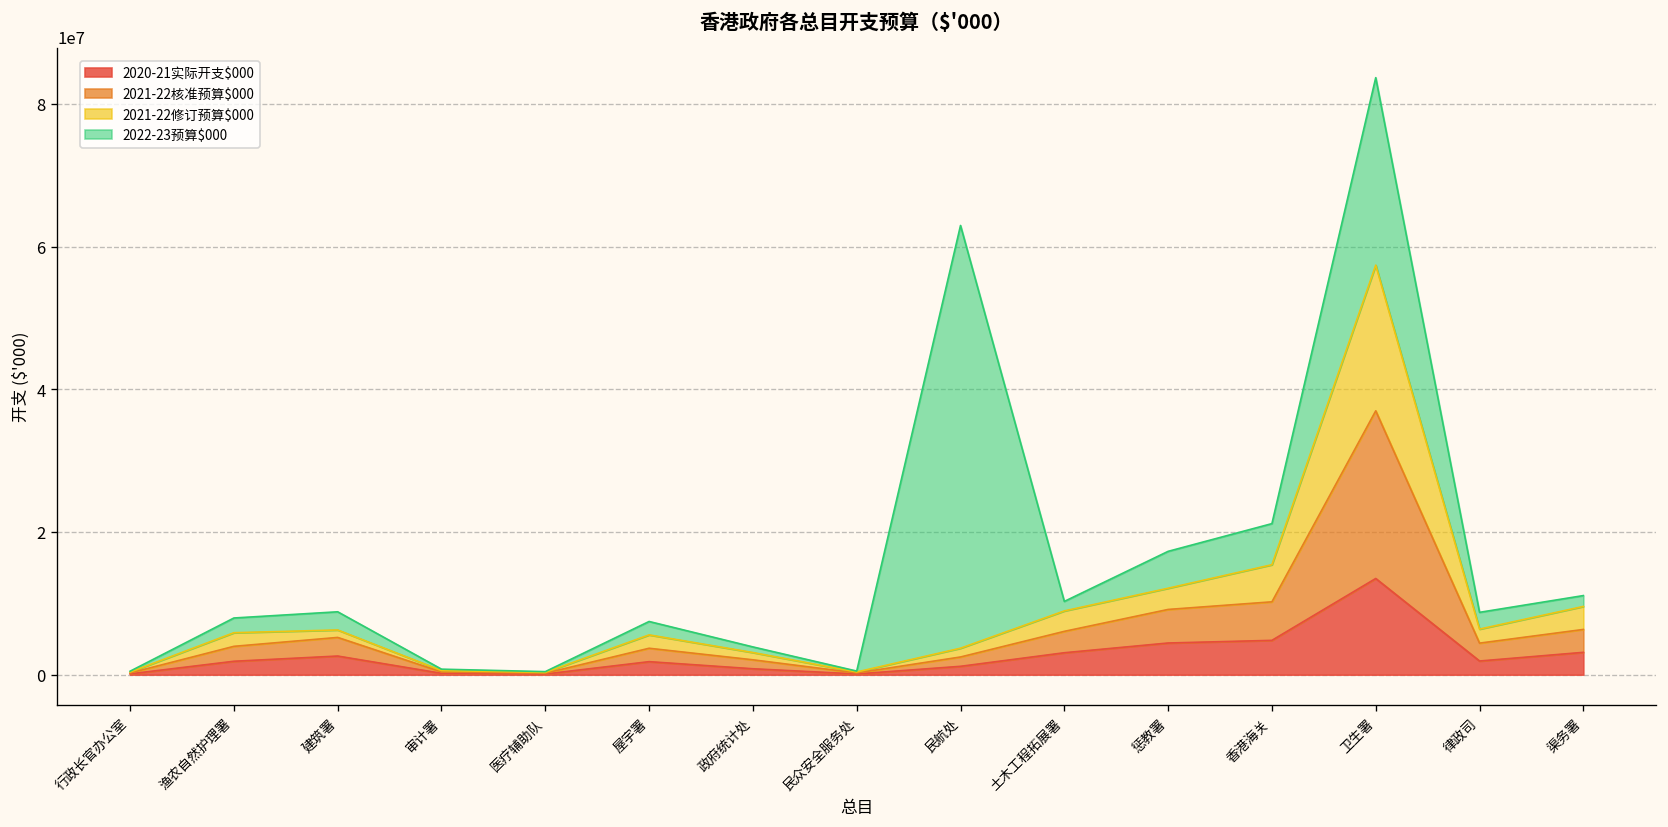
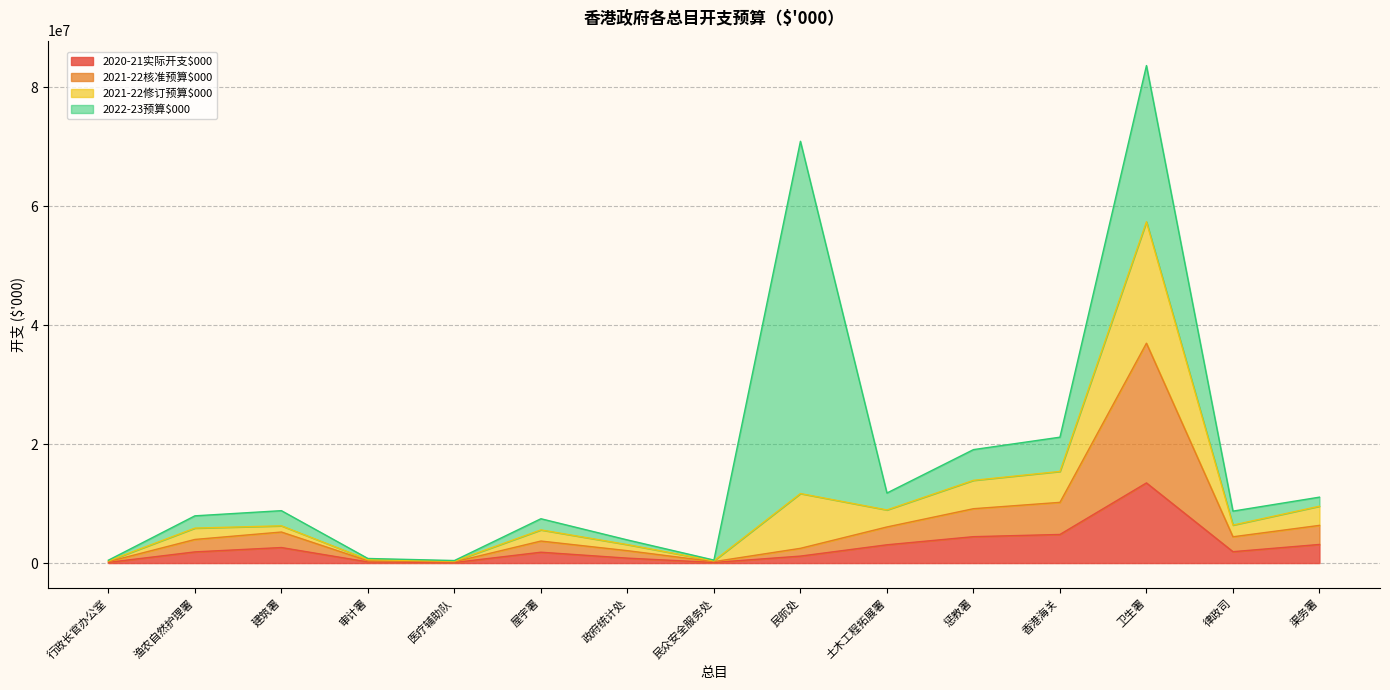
2021-22修订预算$000, 民航处: 1000000 -> 9000000
2022-23预算$000, 土木工程拓展署: 1000000 -> 3000000
2021-22修订预算$000, 惩教署: 3000000 -> 5000000
